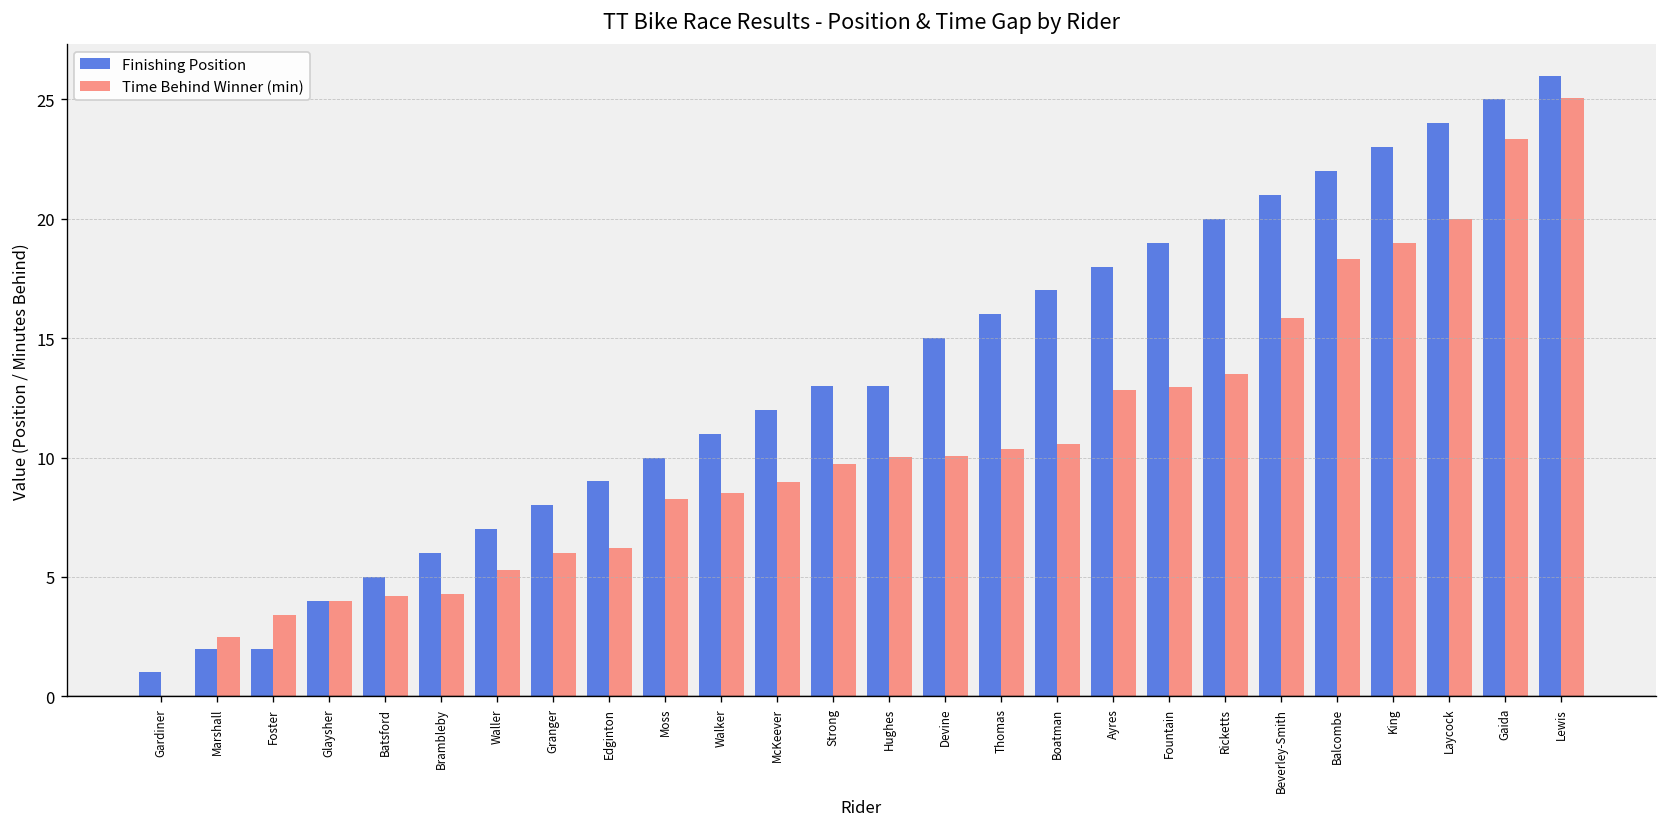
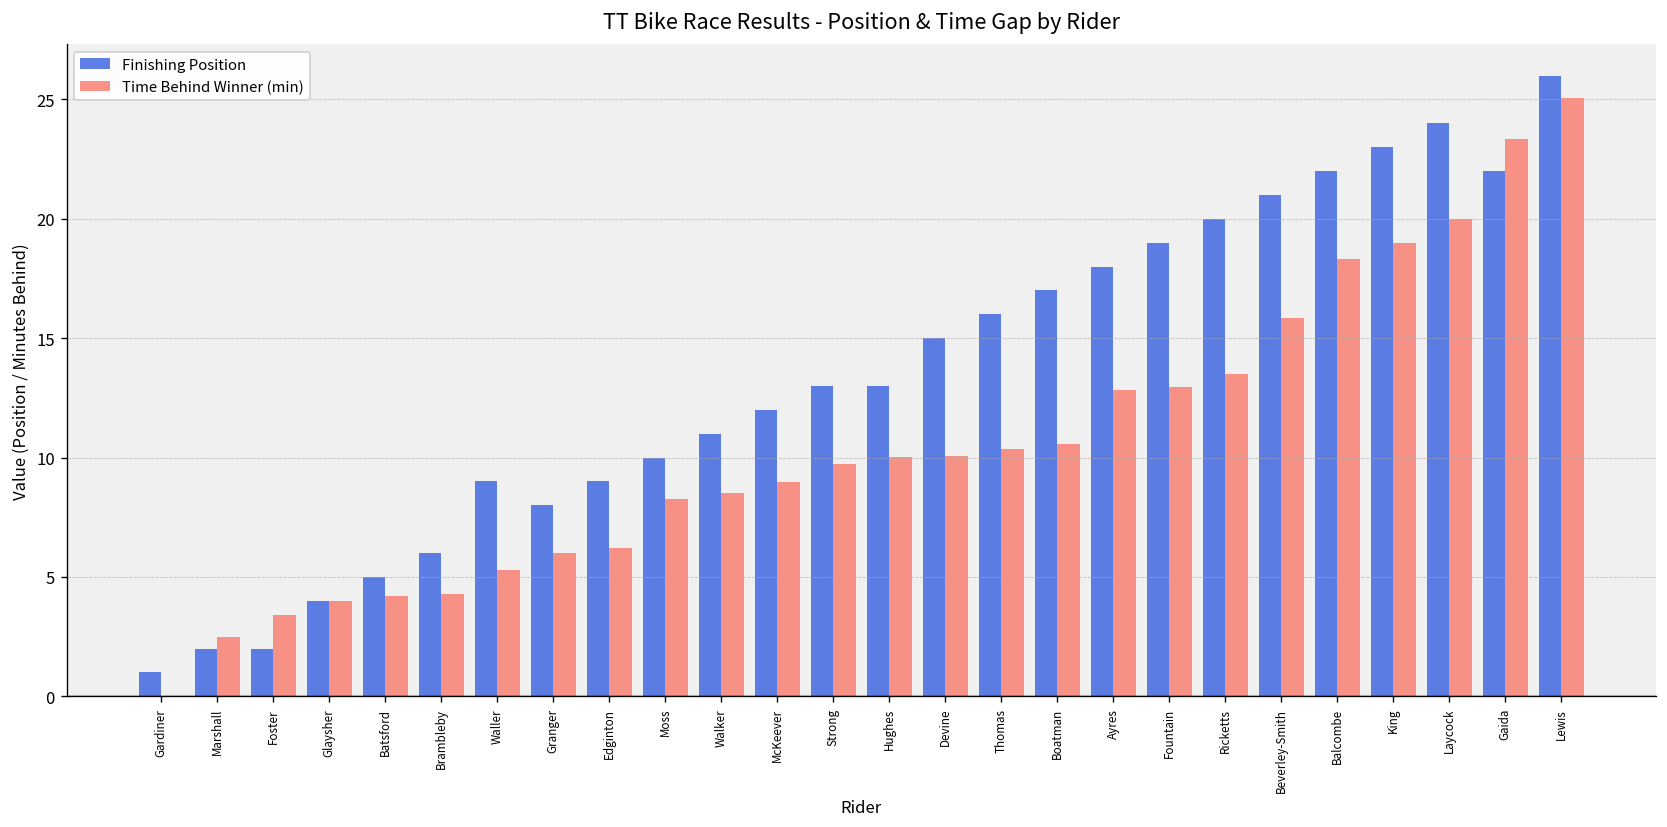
Finishing Position, Waller: 7 -> 9
Finishing Position, Gaida: 25 -> 22
